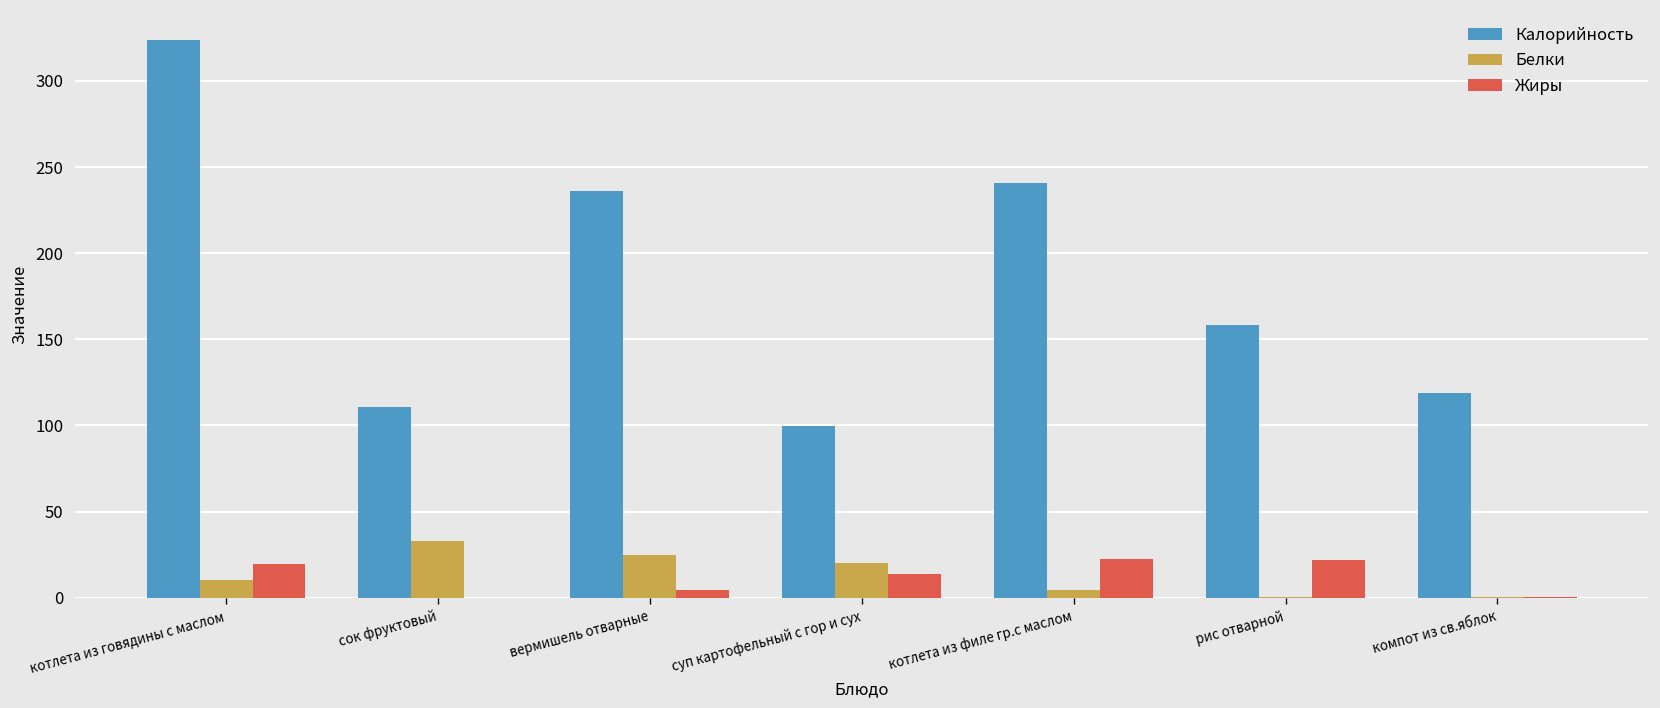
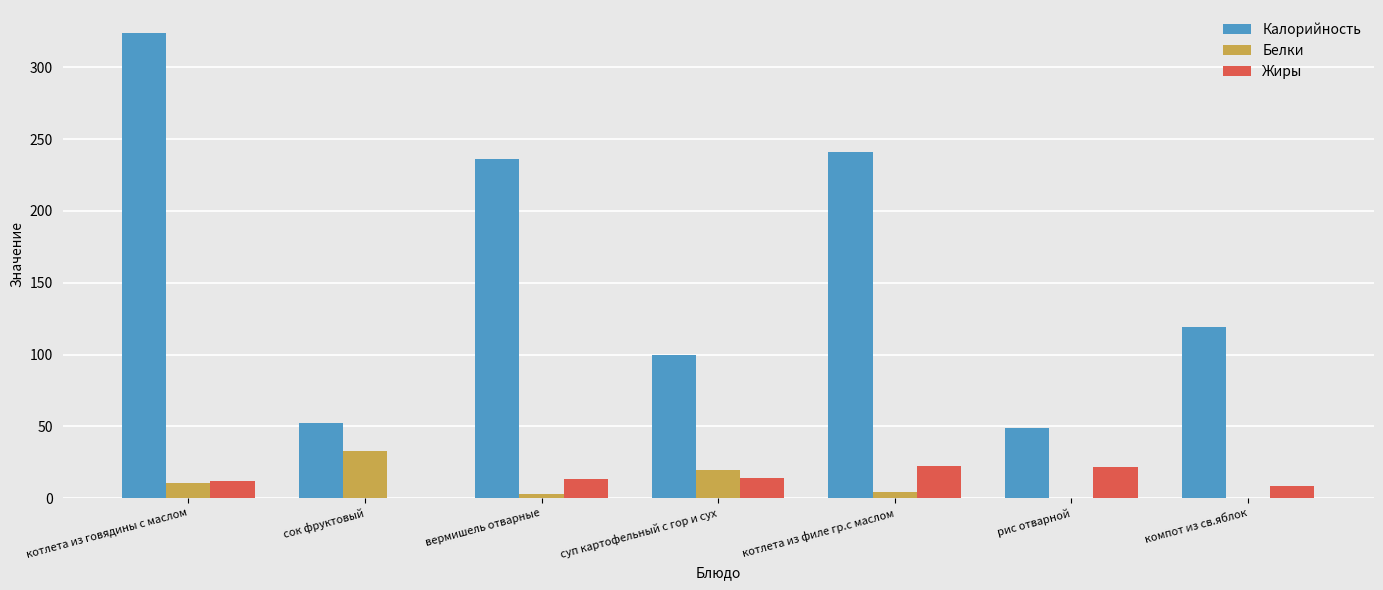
Жиры, котлета из говядины с маслом: 20 -> 12
Калорийность, сок фруктовый: 111 -> 53
Белки, вермишель отварные: 25 -> 3
Жиры, вермишель отварные: 4 -> 13
Калорийность, рис отварной: 158 -> 49
Жиры, компот из св.яблок: 0 -> 8
